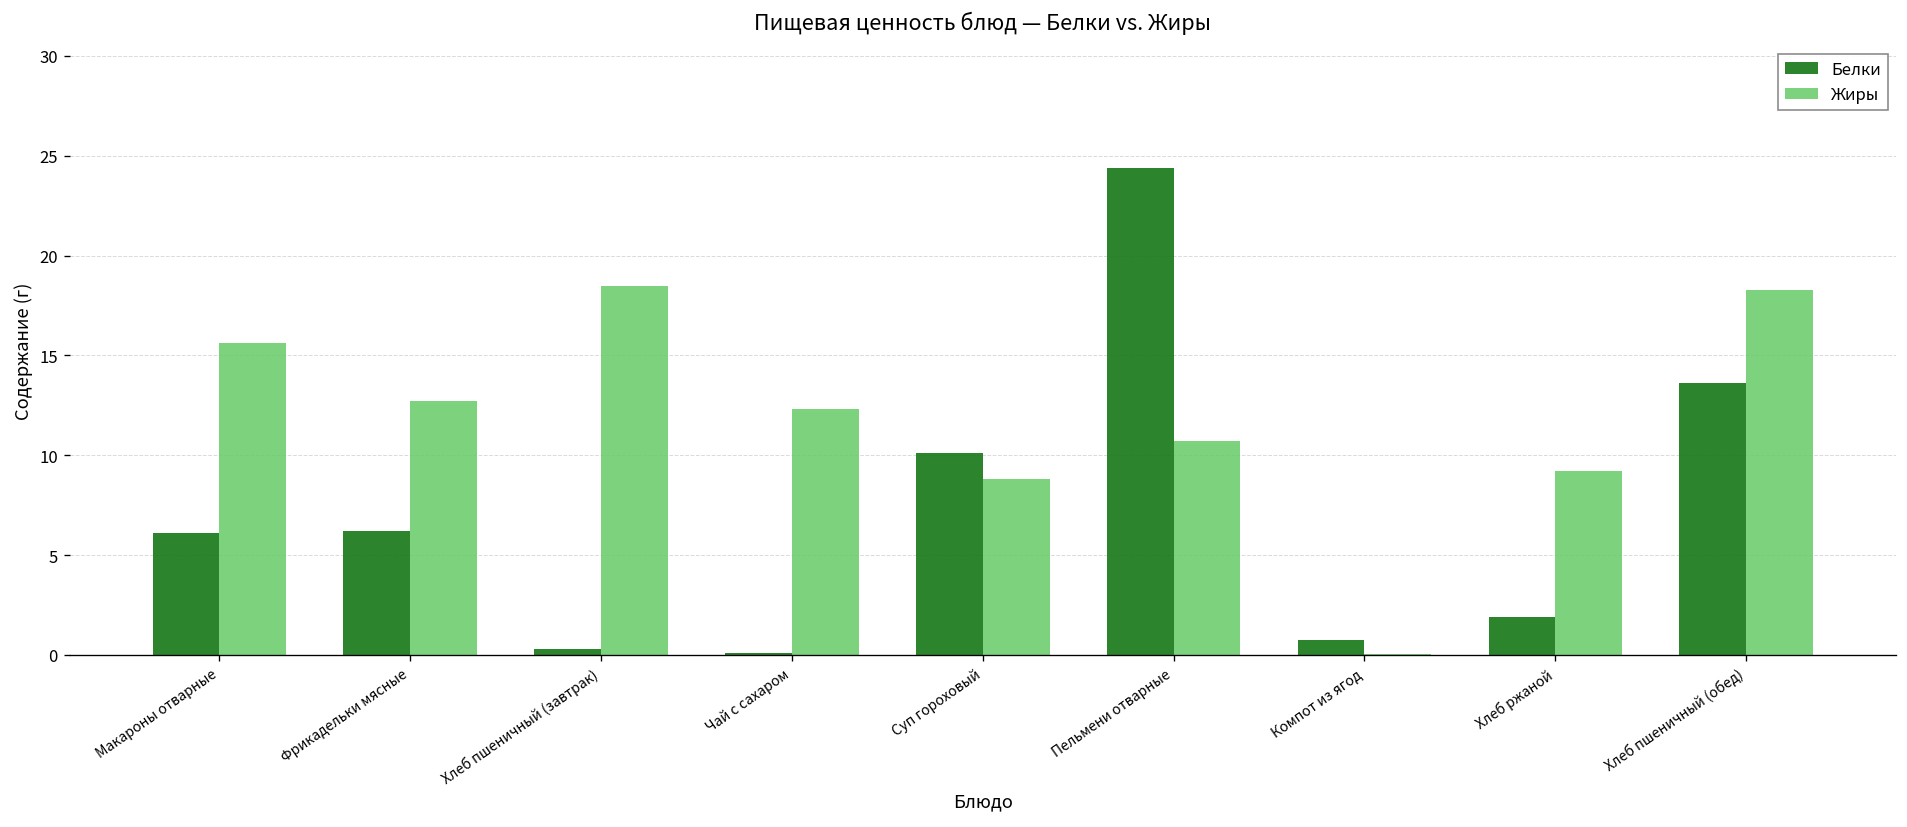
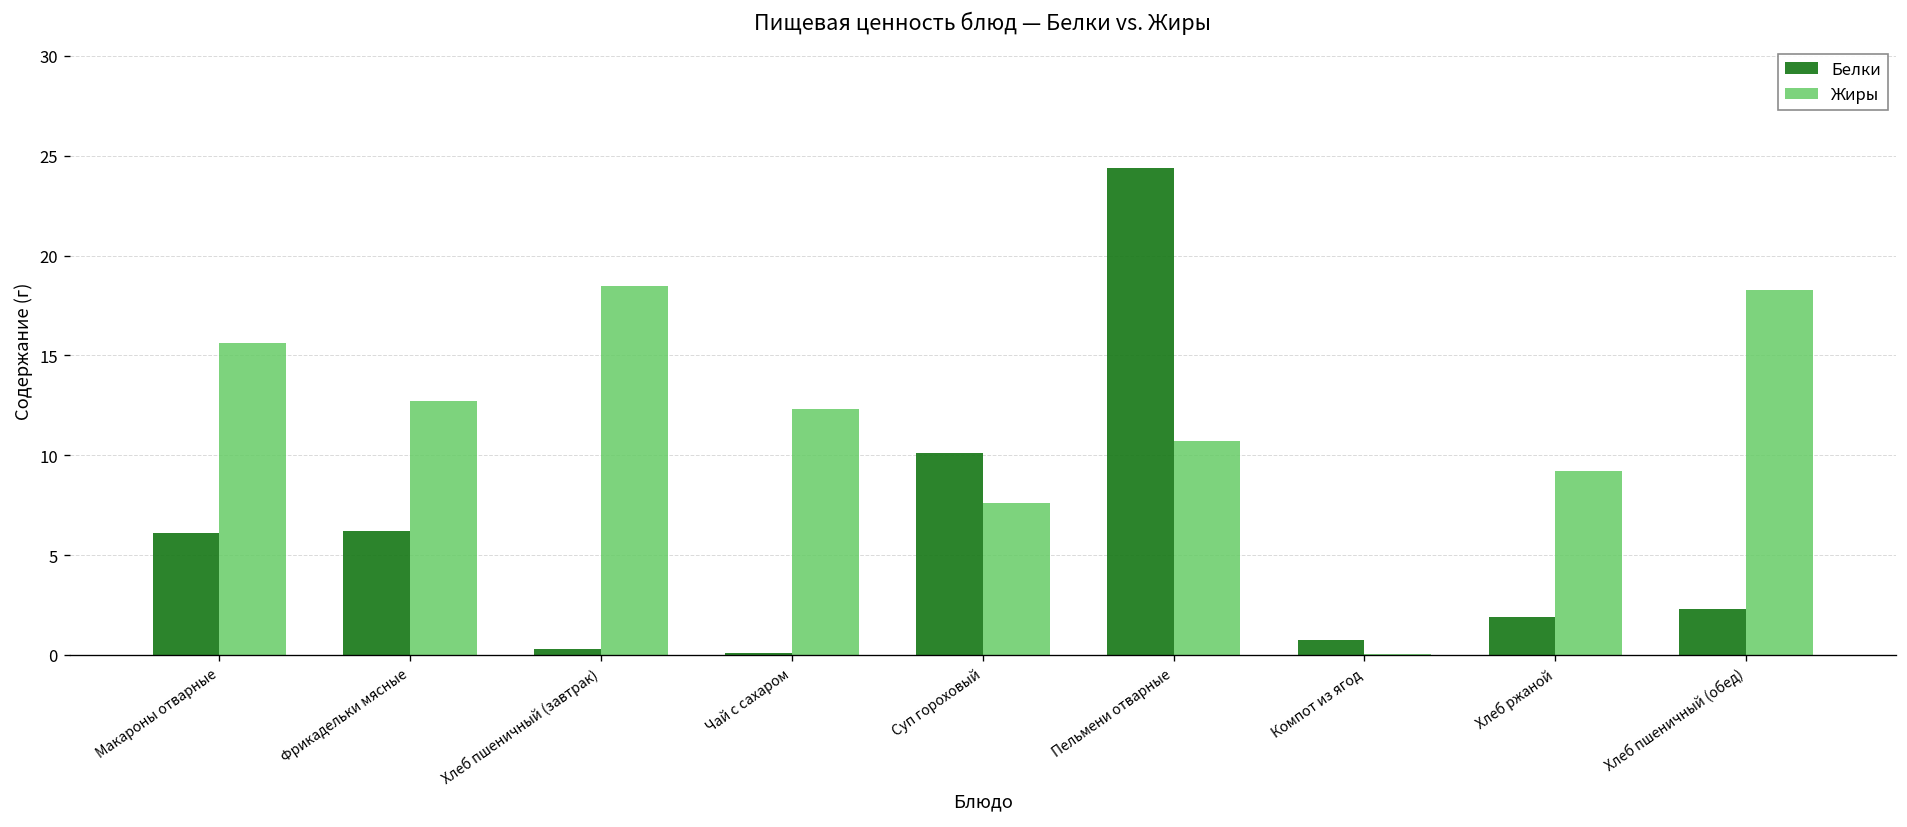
Жиры, Суп гороховый: 8.8 -> 7.6
Белки, Хлеб пшеничный (обед): 13.6 -> 2.3
